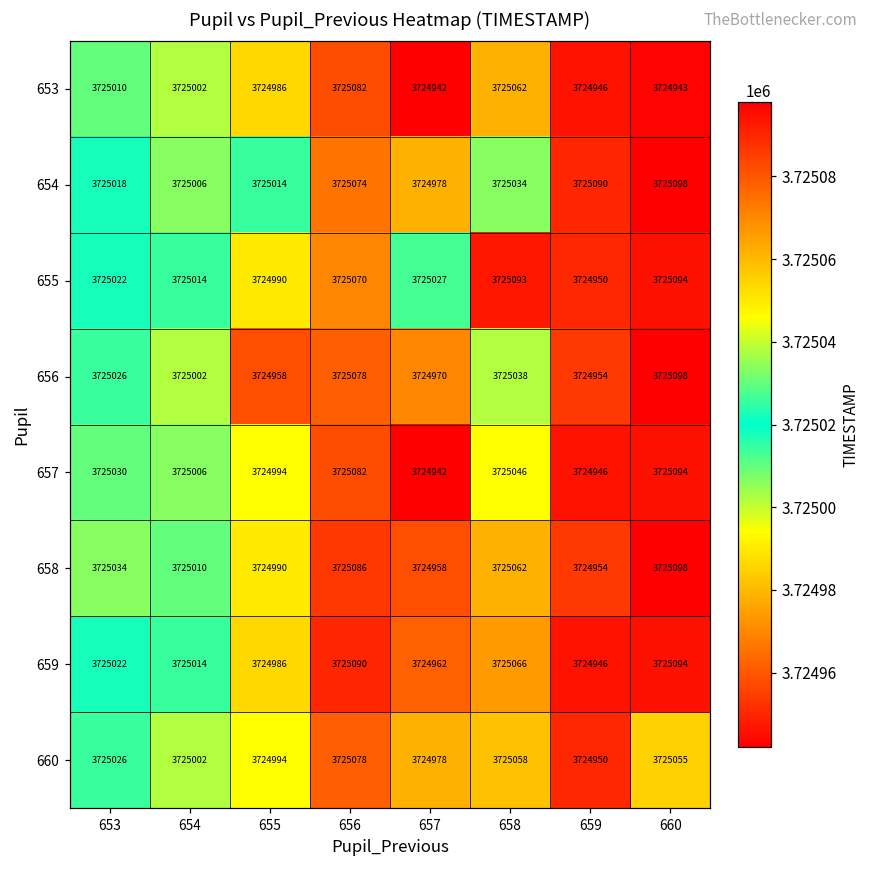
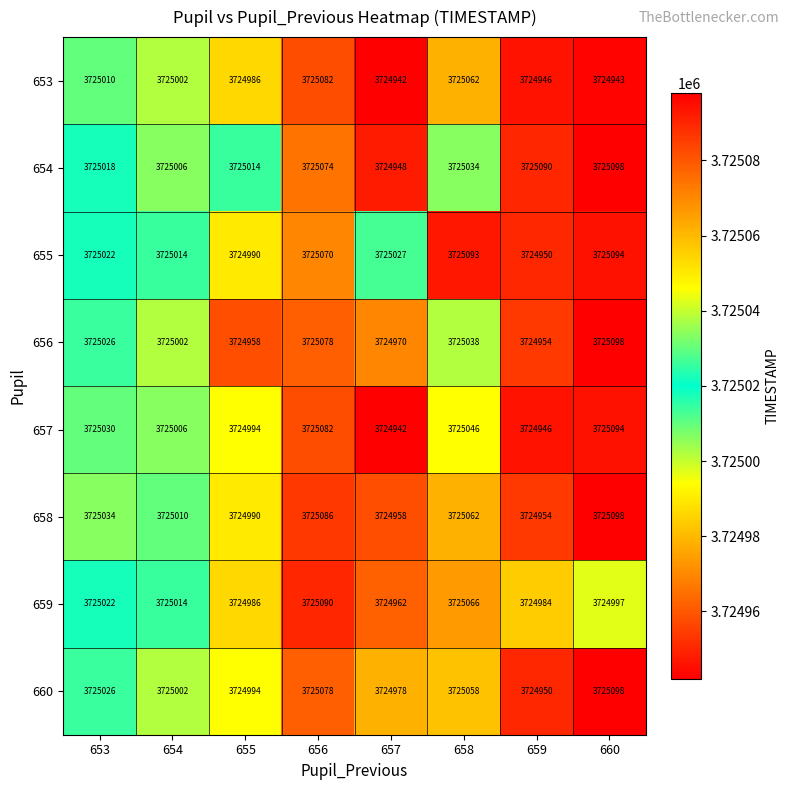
654, 657: 3724978 -> 3724948
659, 659: 3724946 -> 3724984
659, 660: 3725094 -> 3724997
660, 660: 3725055 -> 3725098
